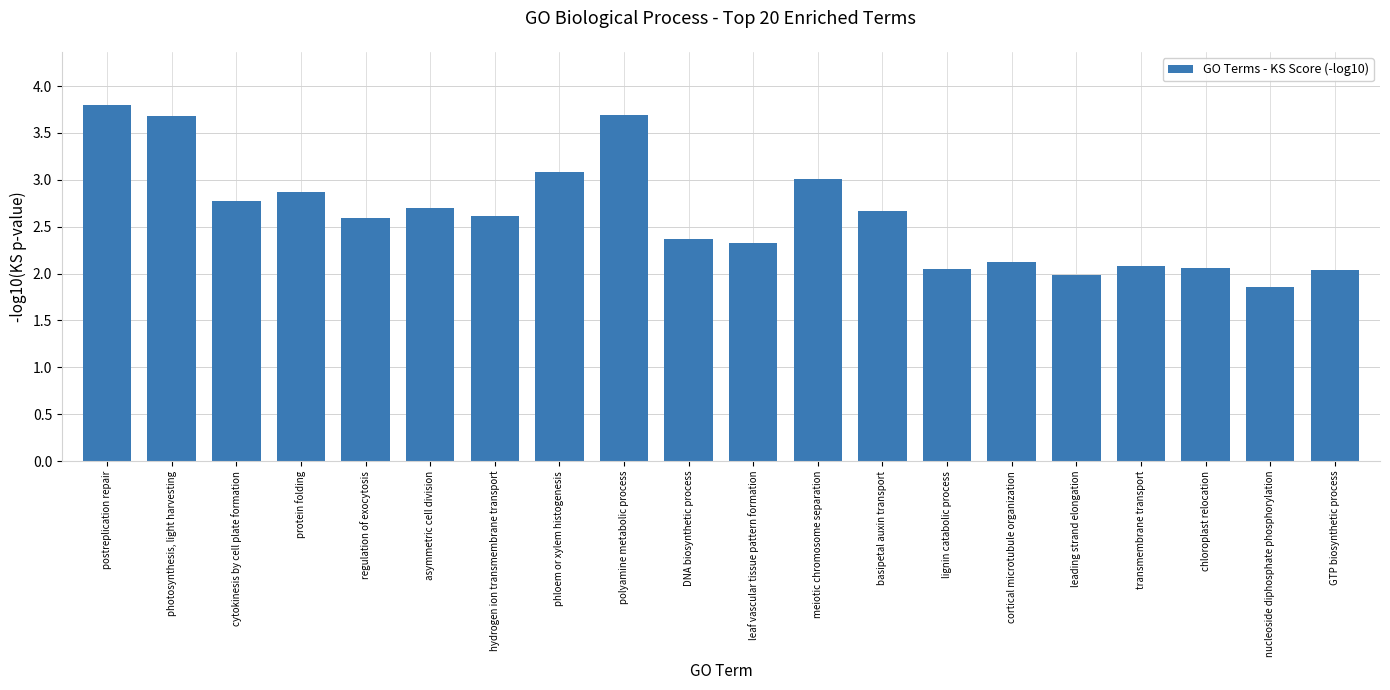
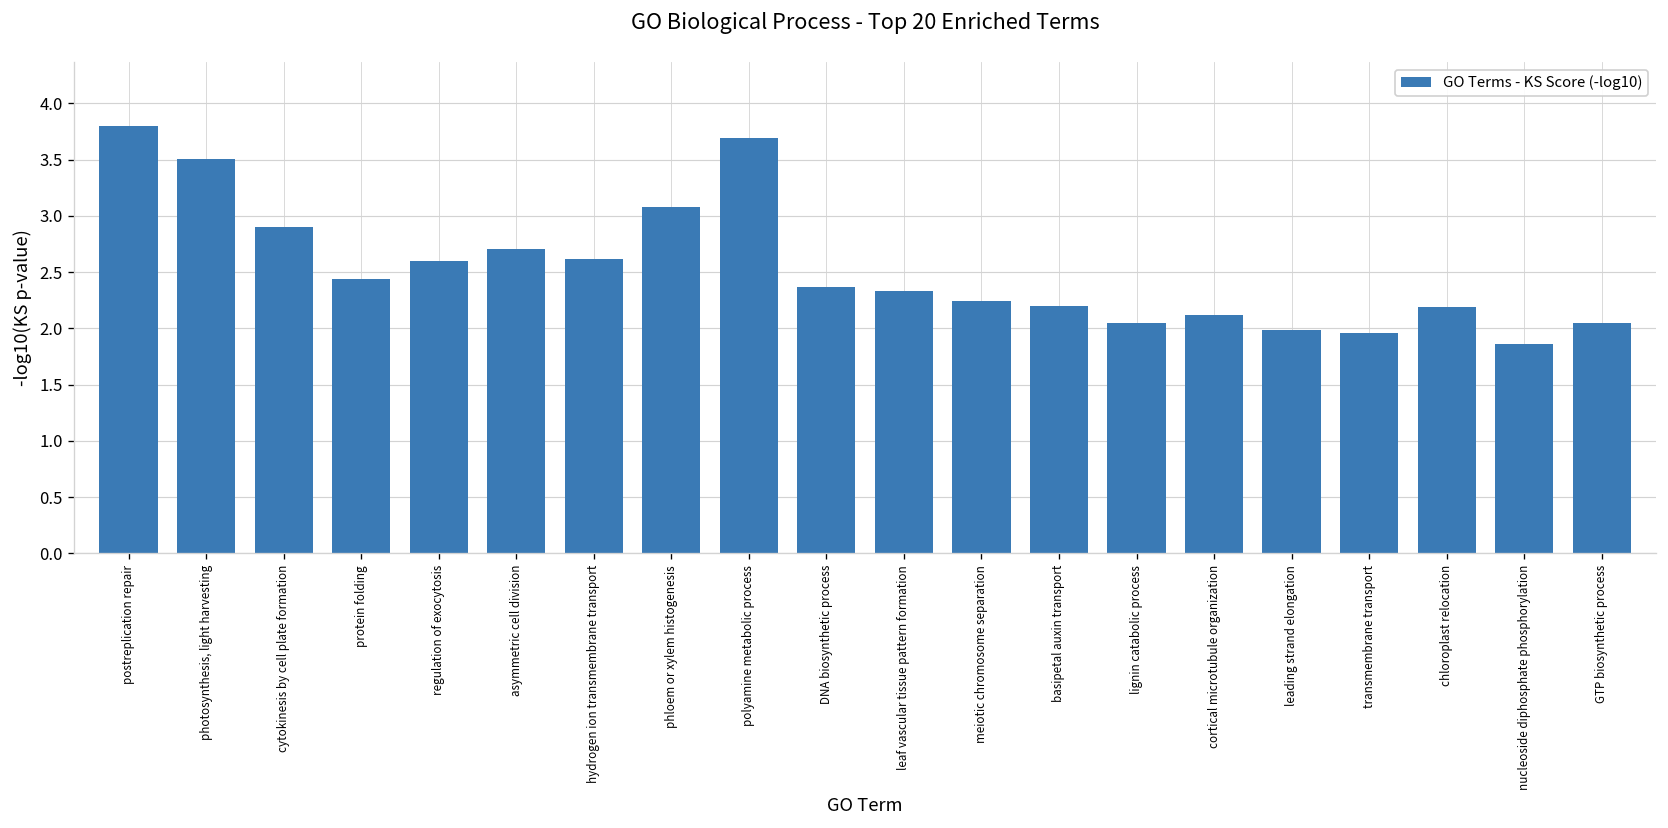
photosynthesis, light harvesting: 3.7 -> 3.5
cytokinesis by cell plate formation: 2.8 -> 2.9
protein folding: 2.9 -> 2.4
meiotic chromosome separation: 3.0 -> 2.2
basipetal auxin transport: 2.7 -> 2.2
transmembrane transport: 2.1 -> 2.0
chloroplast relocation: 2.1 -> 2.2
